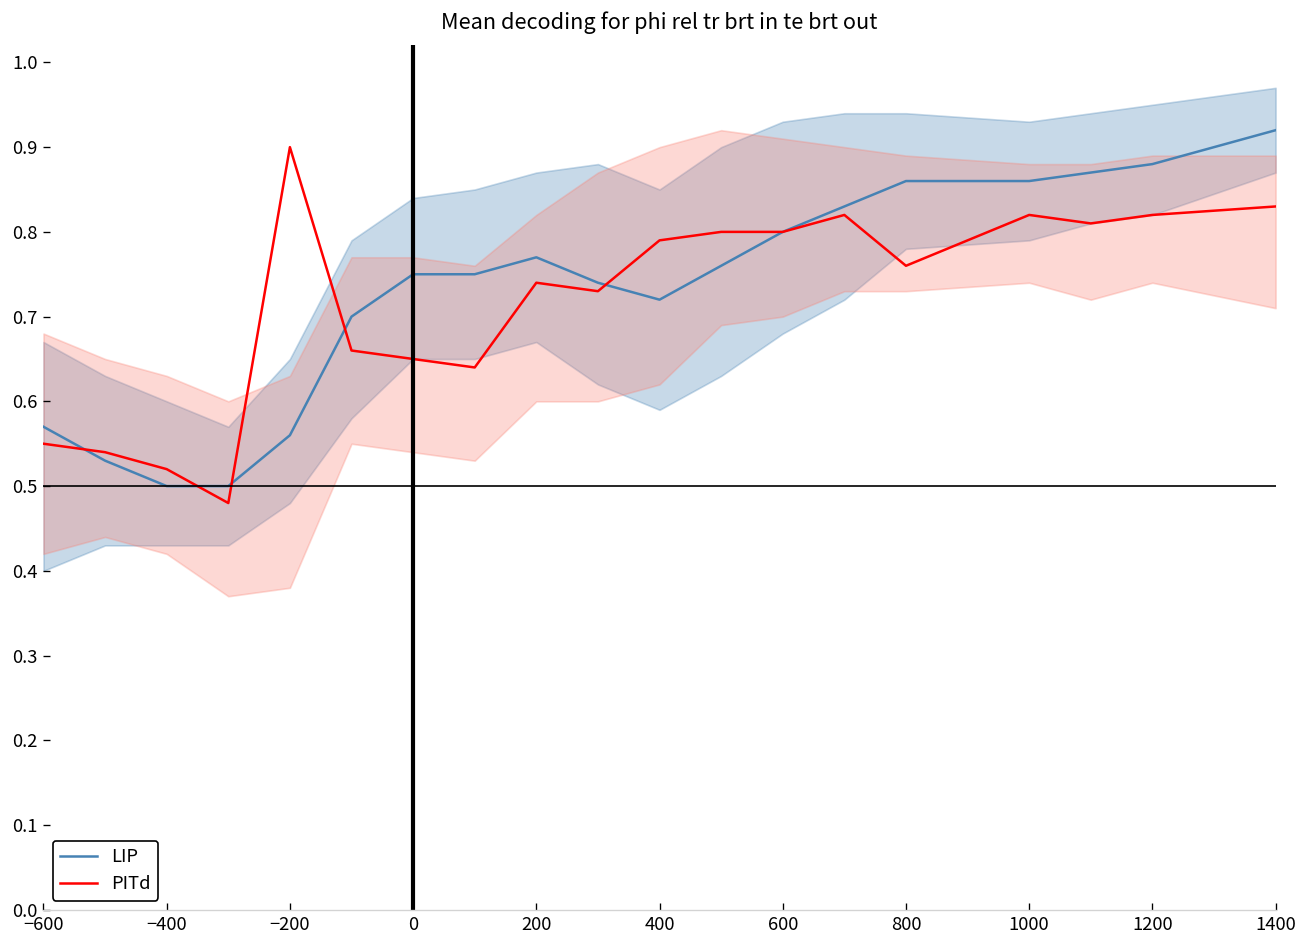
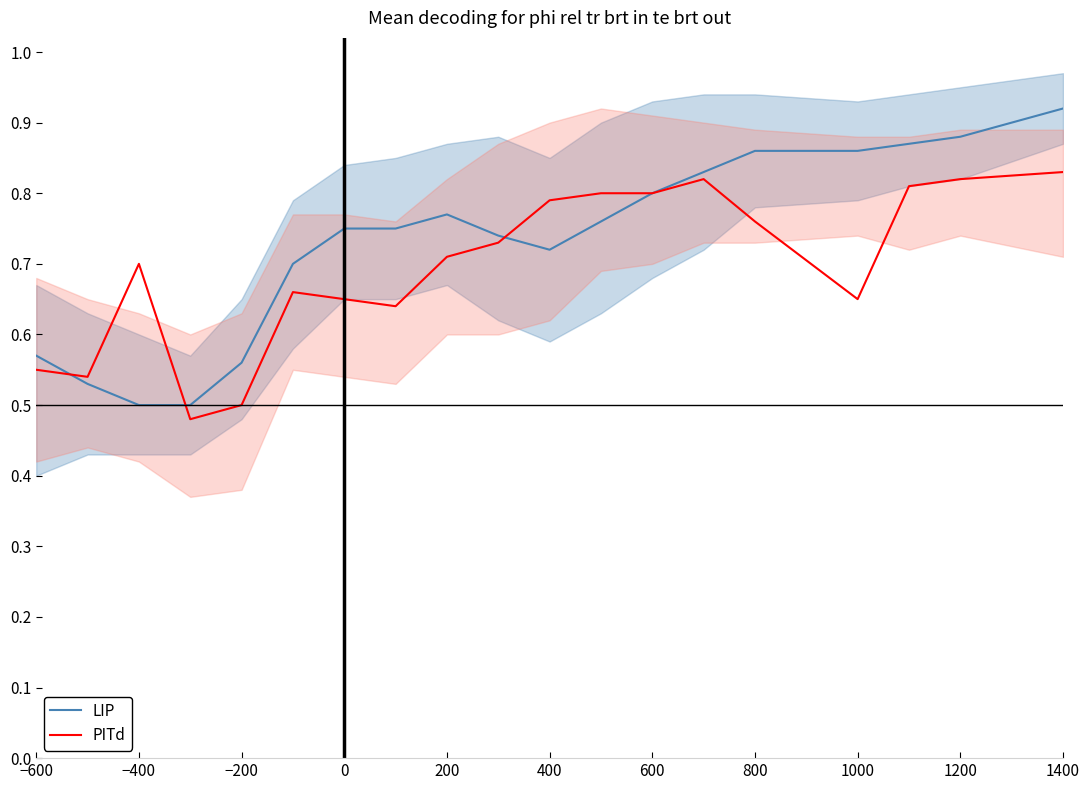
PITd, −400: 0.52 -> 0.70
PITd, −200: 0.9 -> 0.5
PITd, 200: 0.74 -> 0.71
PITd, 1000: 0.82 -> 0.65
